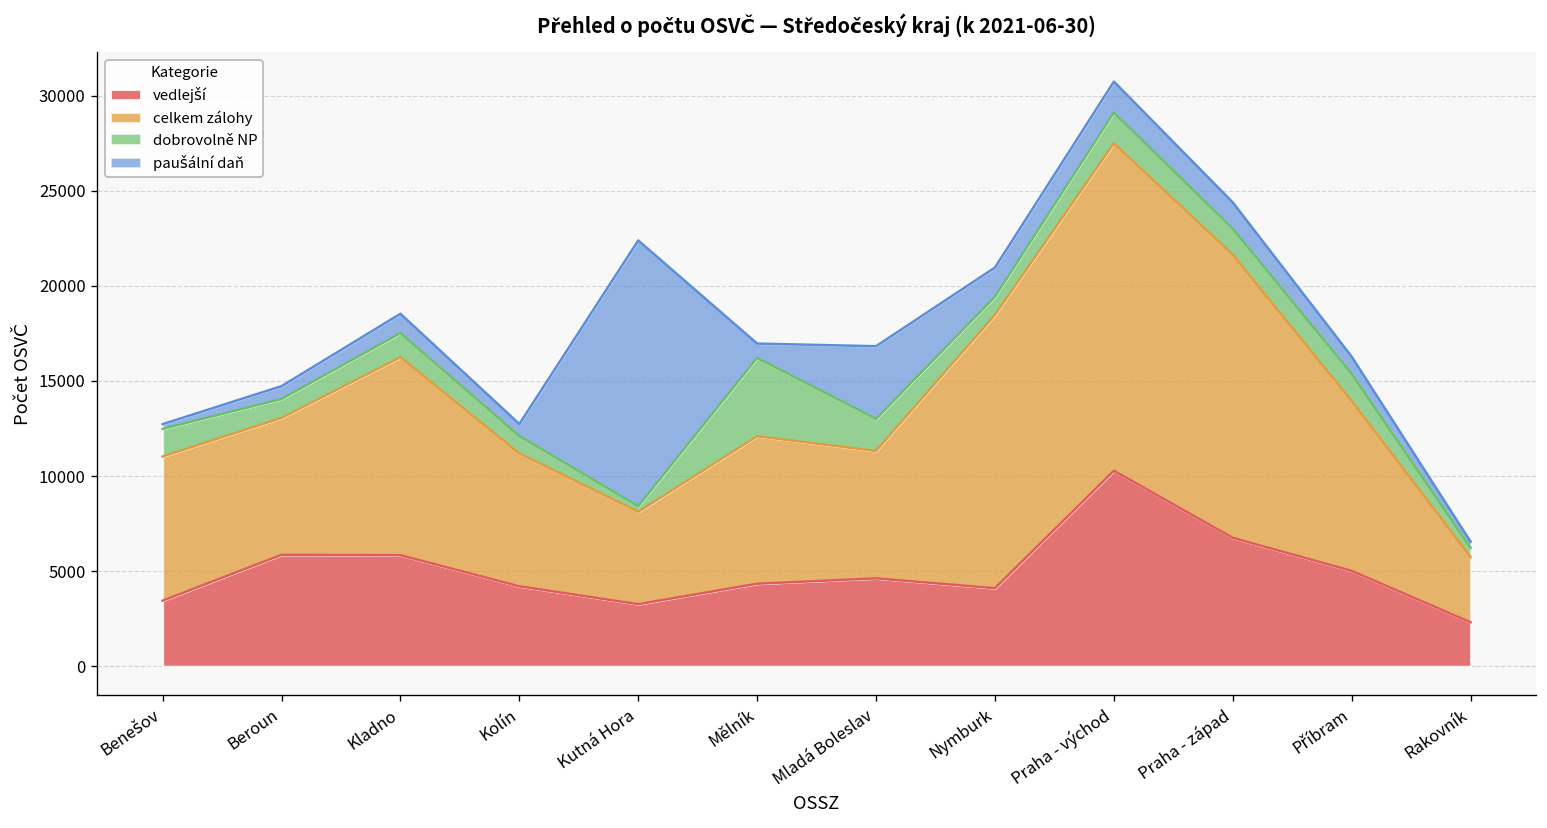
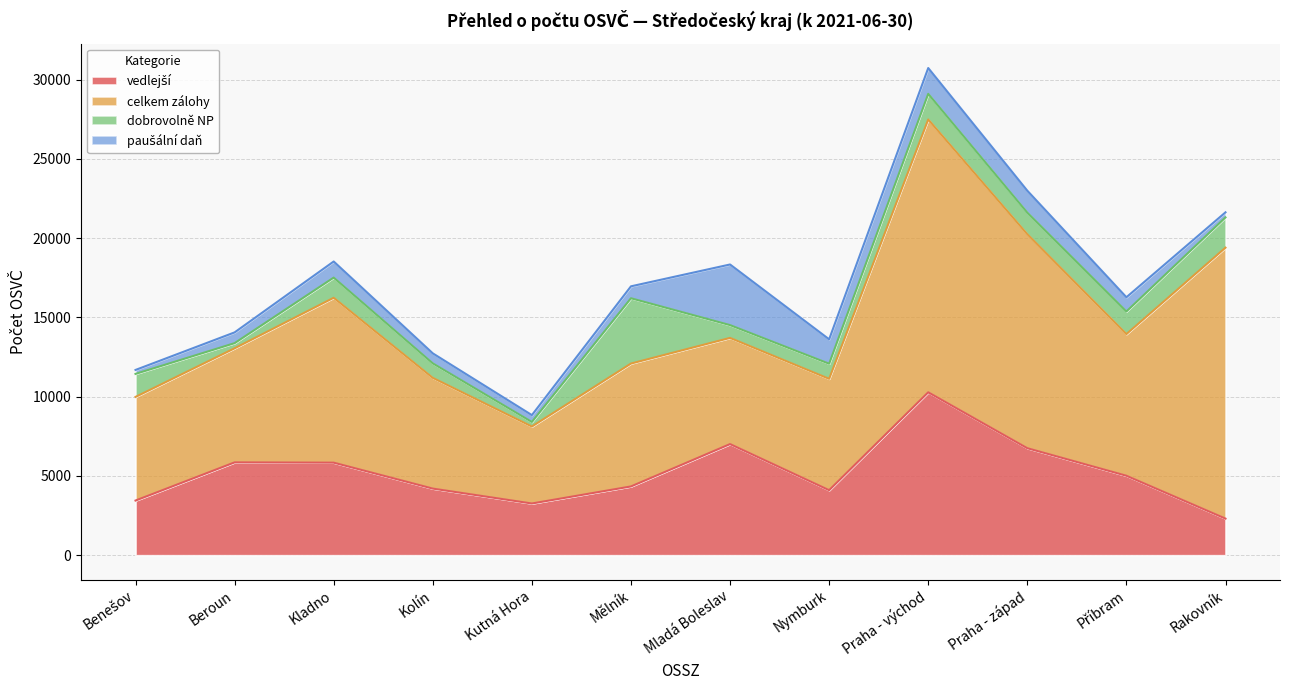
celkem zálohy, Benešov: 7600 -> 6500
dobrovolně NP, Beroun: 1000 -> 300
paušální daň, Kutná Hora: 14000 -> 400
vedlejší, Mladá Boleslav: 4600 -> 7000
dobrovolně NP, Mladá Boleslav: 1700 -> 800
celkem zálohy, Nymburk: 14400 -> 7000
celkem zálohy, Praha - západ: 14900 -> 13500
celkem zálohy, Rakovník: 3400 -> 17100
dobrovolně NP, Rakovník: 500 -> 1900
